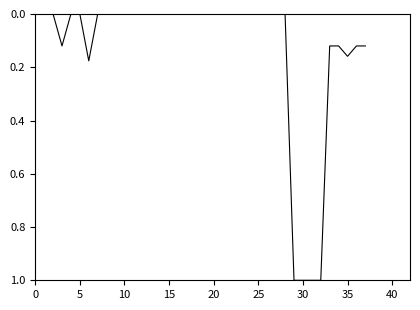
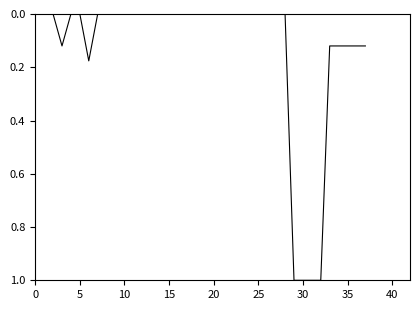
35: 0.16 -> 0.12
